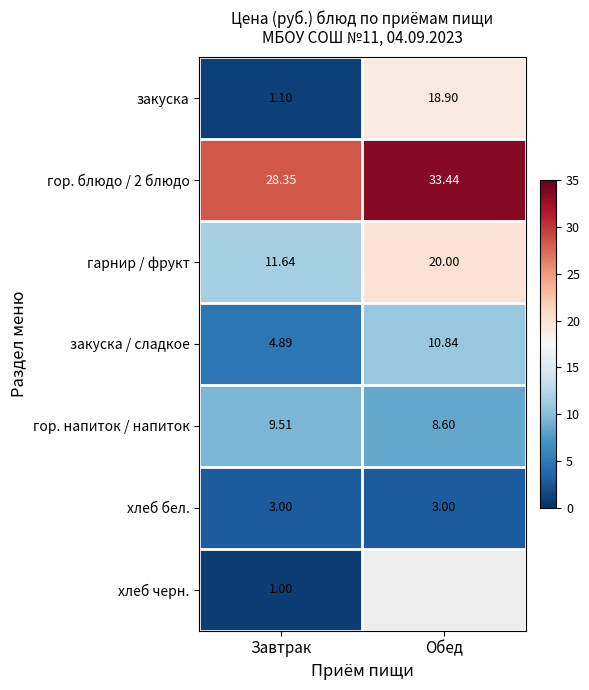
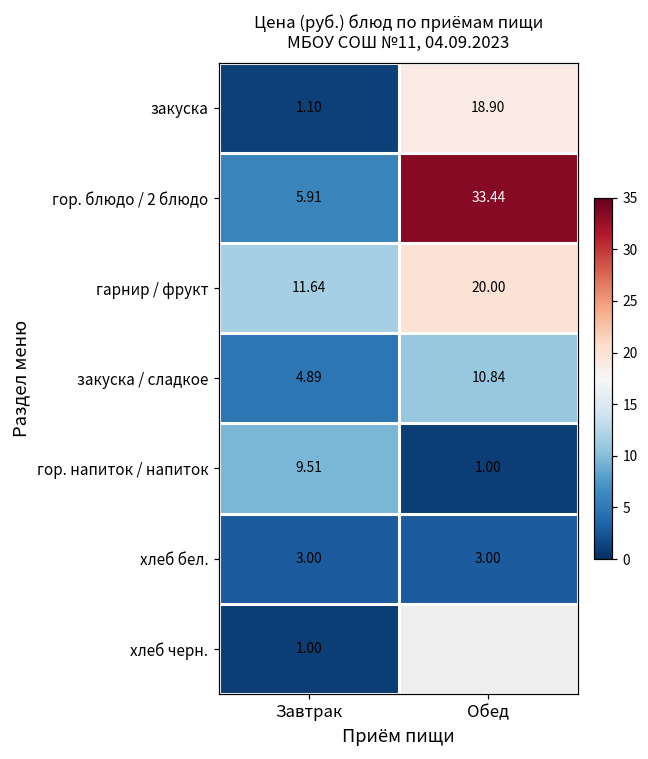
гор. блюдо / 2 блюдо, Завтрак: 28.35 -> 5.91
гор. напиток / напиток, Обед: 8.60 -> 1.00
